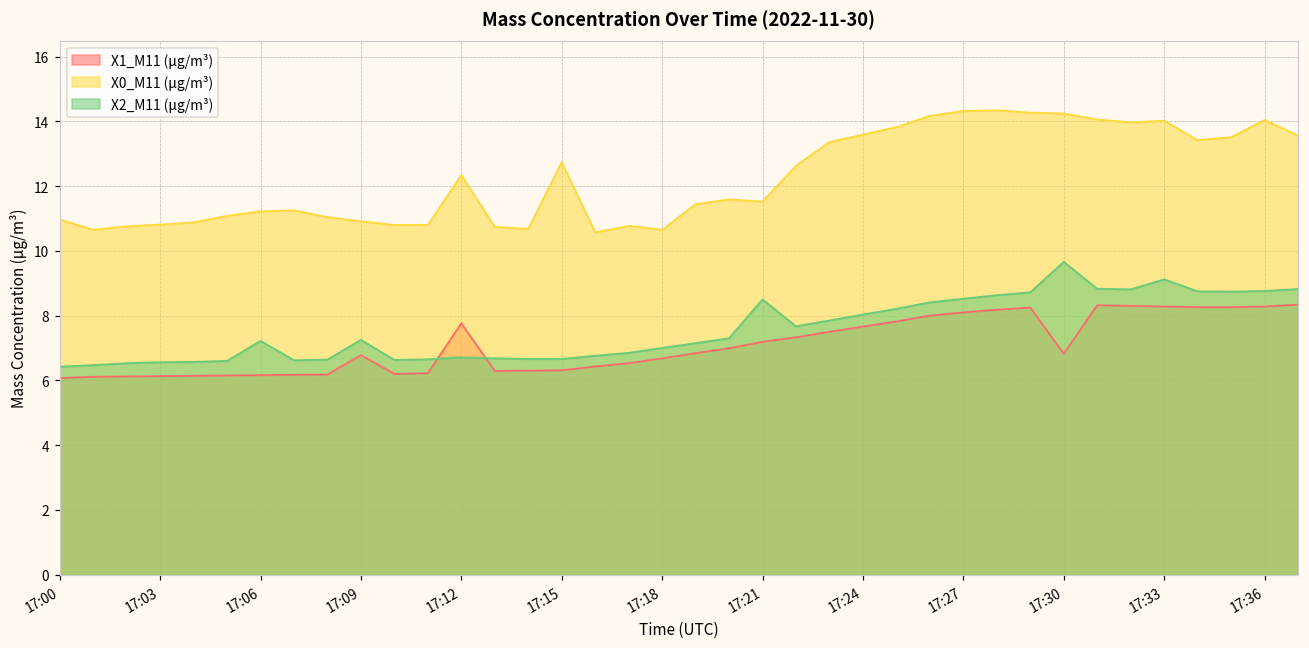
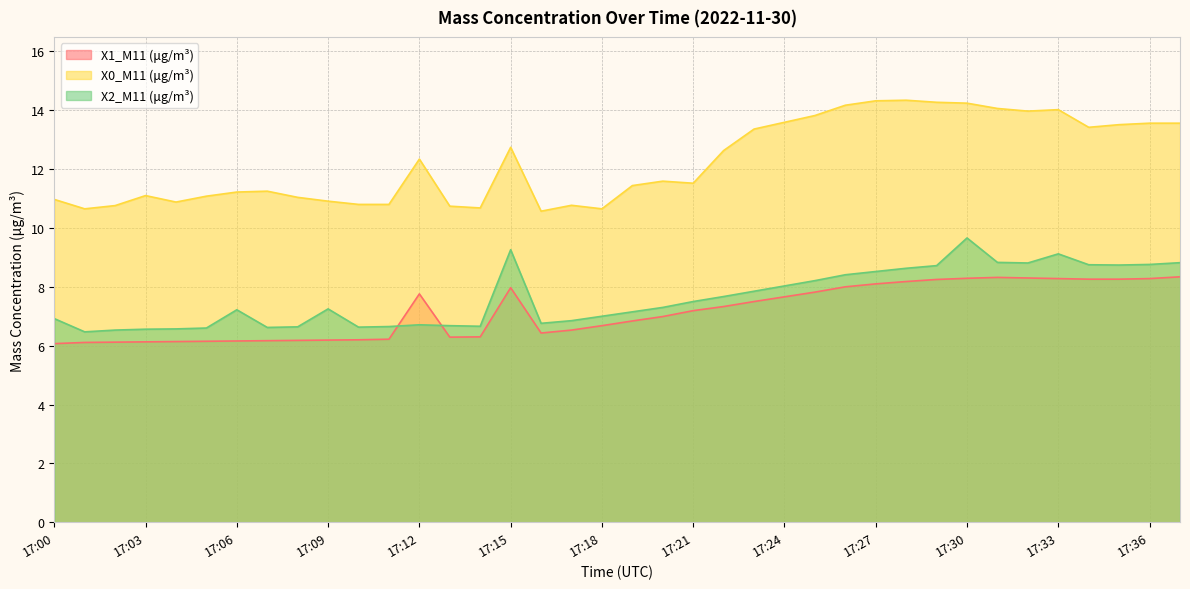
X2_M11 (μg/m³), 17:00: 6.4 -> 6.9
X0_M11 (μg/m³), 17:03: 10.8 -> 11.1
X1_M11 (μg/m³), 17:09: 6.8 -> 6.2
X1_M11 (μg/m³), 17:15: 6.3 -> 8.0
X2_M11 (μg/m³), 17:15: 6.7 -> 9.3
X2_M11 (μg/m³), 17:21: 8.5 -> 7.5
X1_M11 (μg/m³), 17:30: 6.8 -> 8.3
X0_M11 (μg/m³), 17:36: 14.0 -> 13.6
